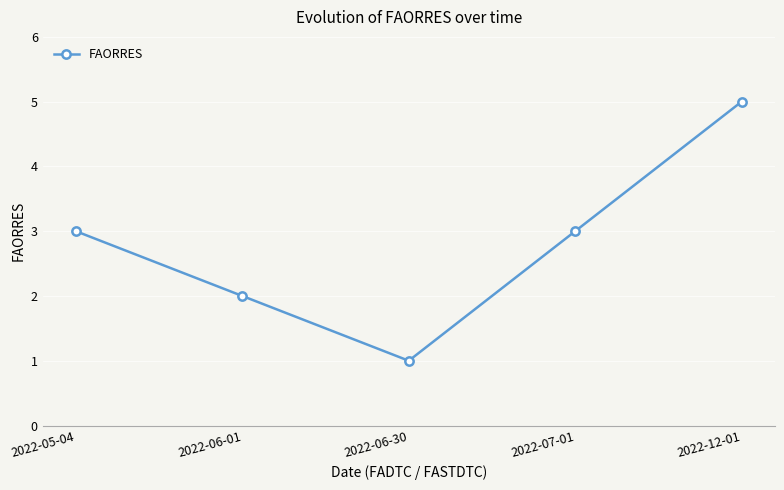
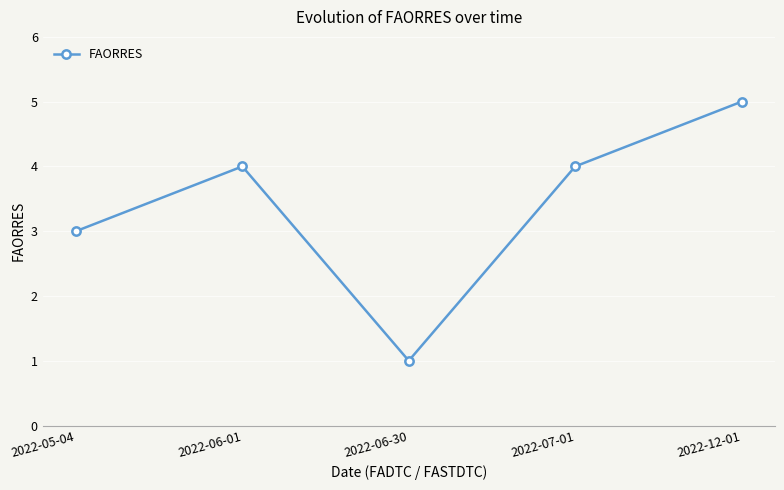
2022-06-01: 2 -> 4
2022-07-01: 3 -> 4
